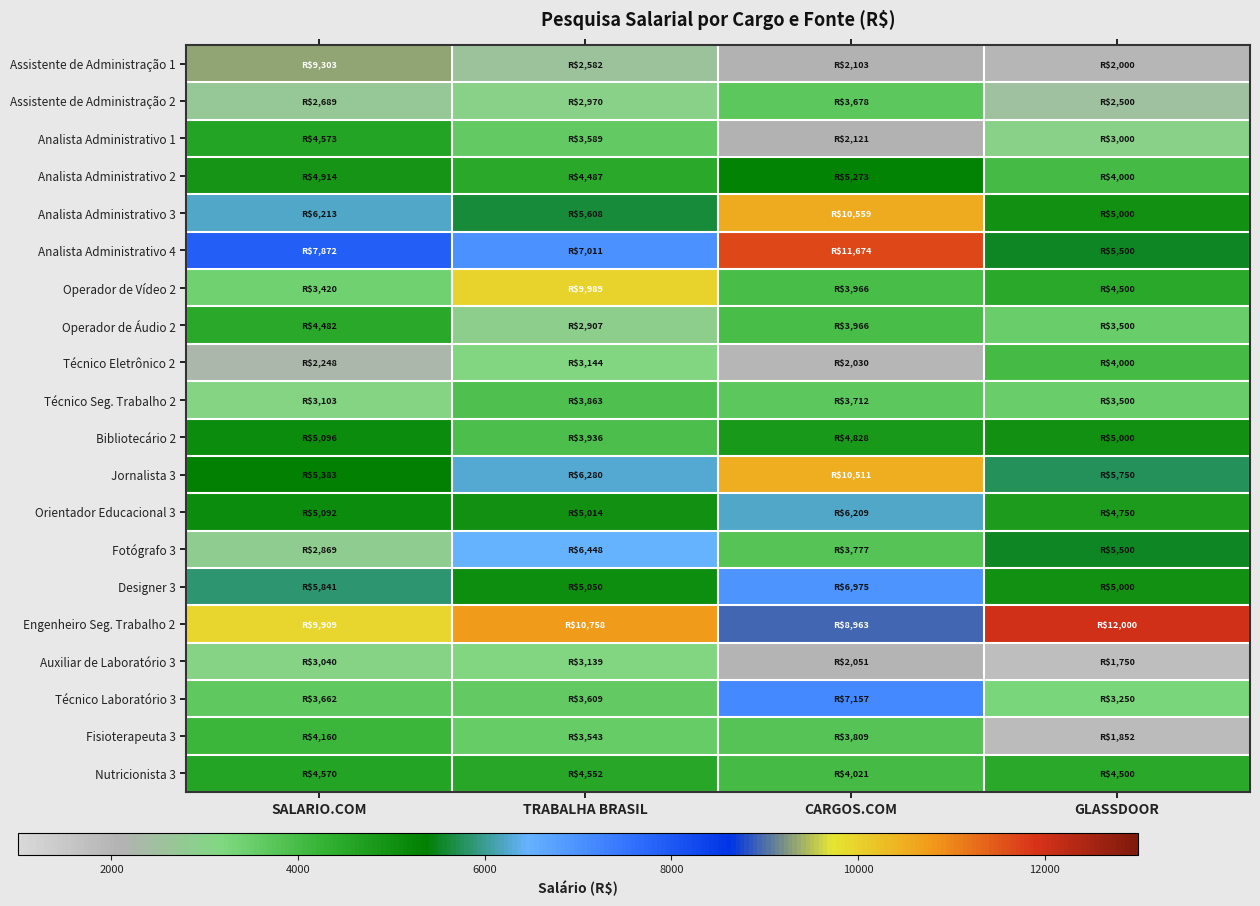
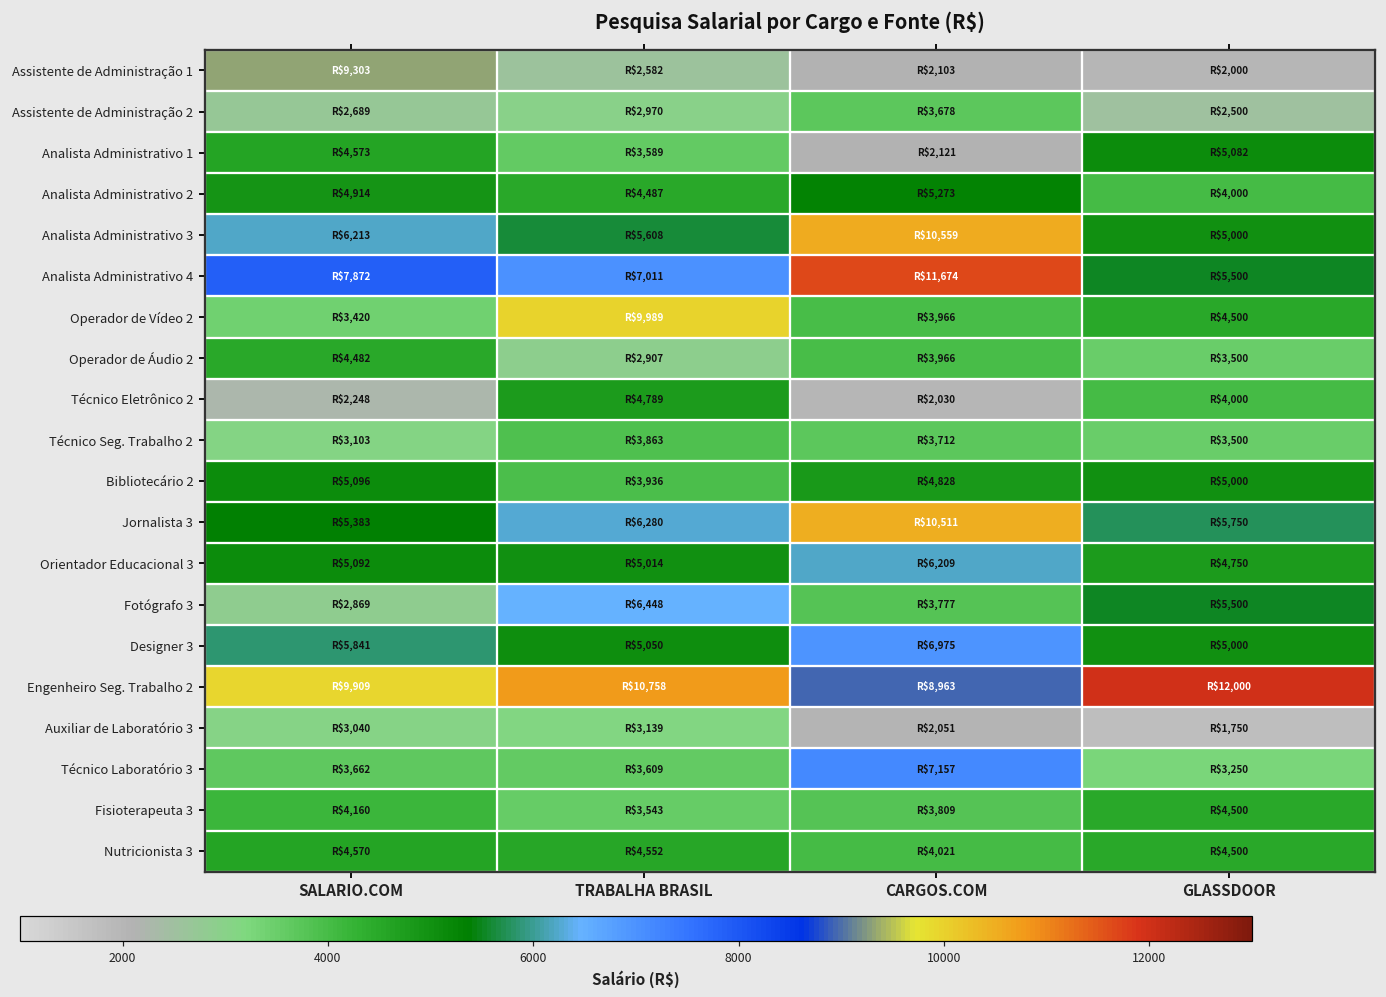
Analista Administrativo 1, GLASSDOOR: $3,000 -> $5,082
Técnico Eletrônico 2, TRABALHA BRASIL: $3,144 -> $4,789
Fisioterapeuta 3, GLASSDOOR: $1,852 -> $4,500
